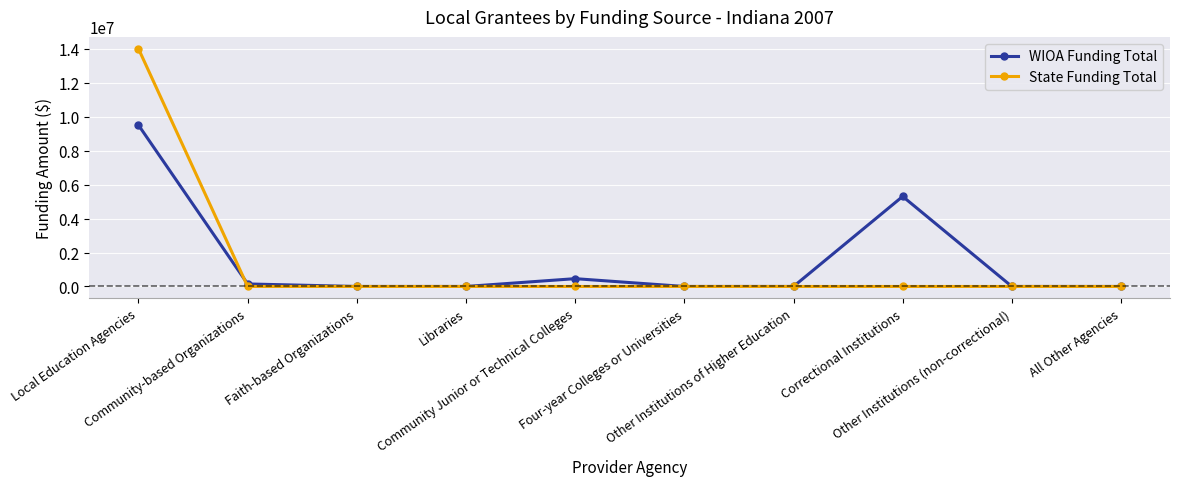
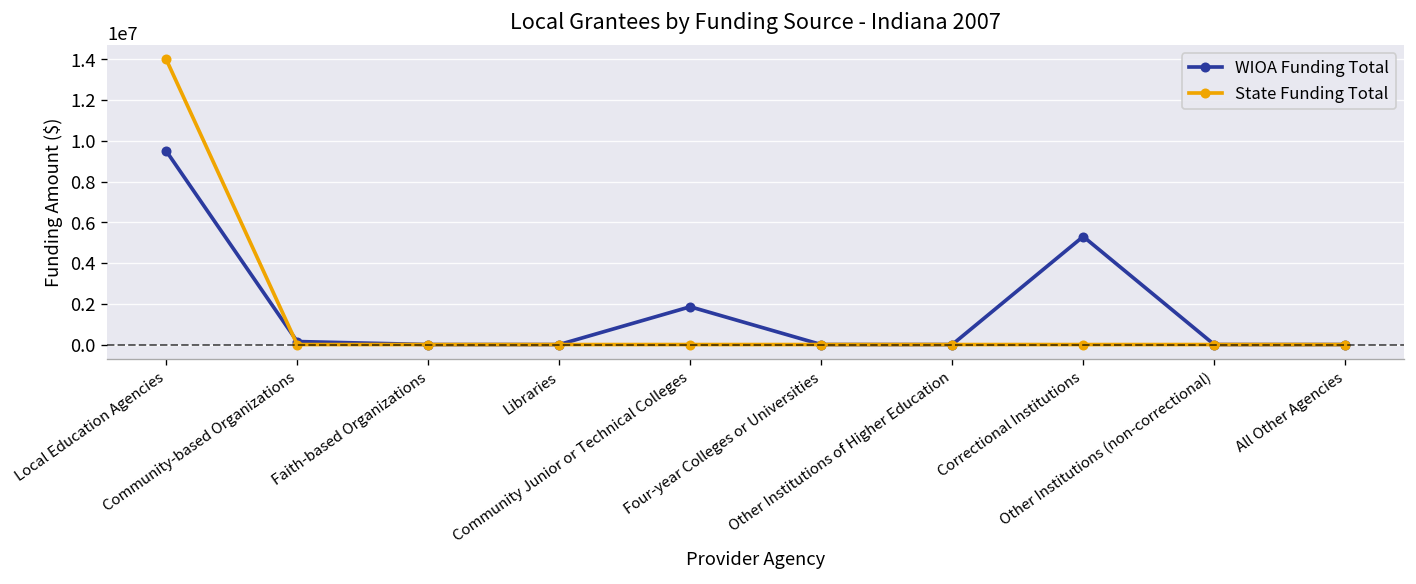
WIOA Funding Total, Community Junior or Technical Colleges: 500000 -> 1900000
